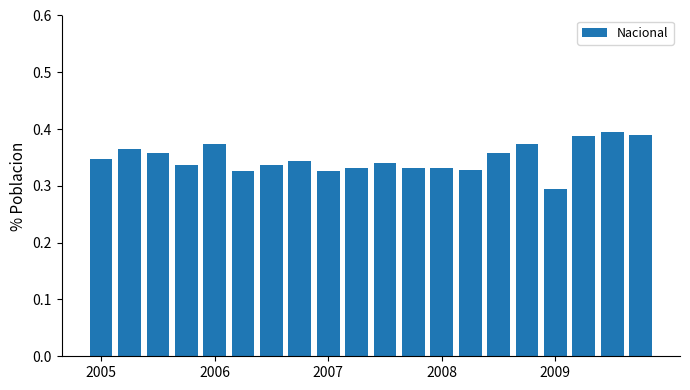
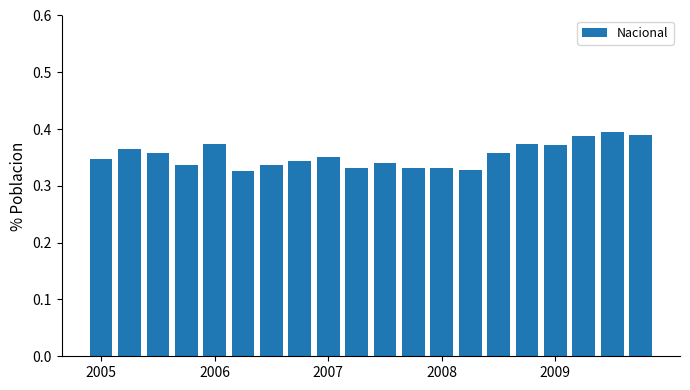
2007: 0.33 -> 0.35
2009: 0.29 -> 0.37
